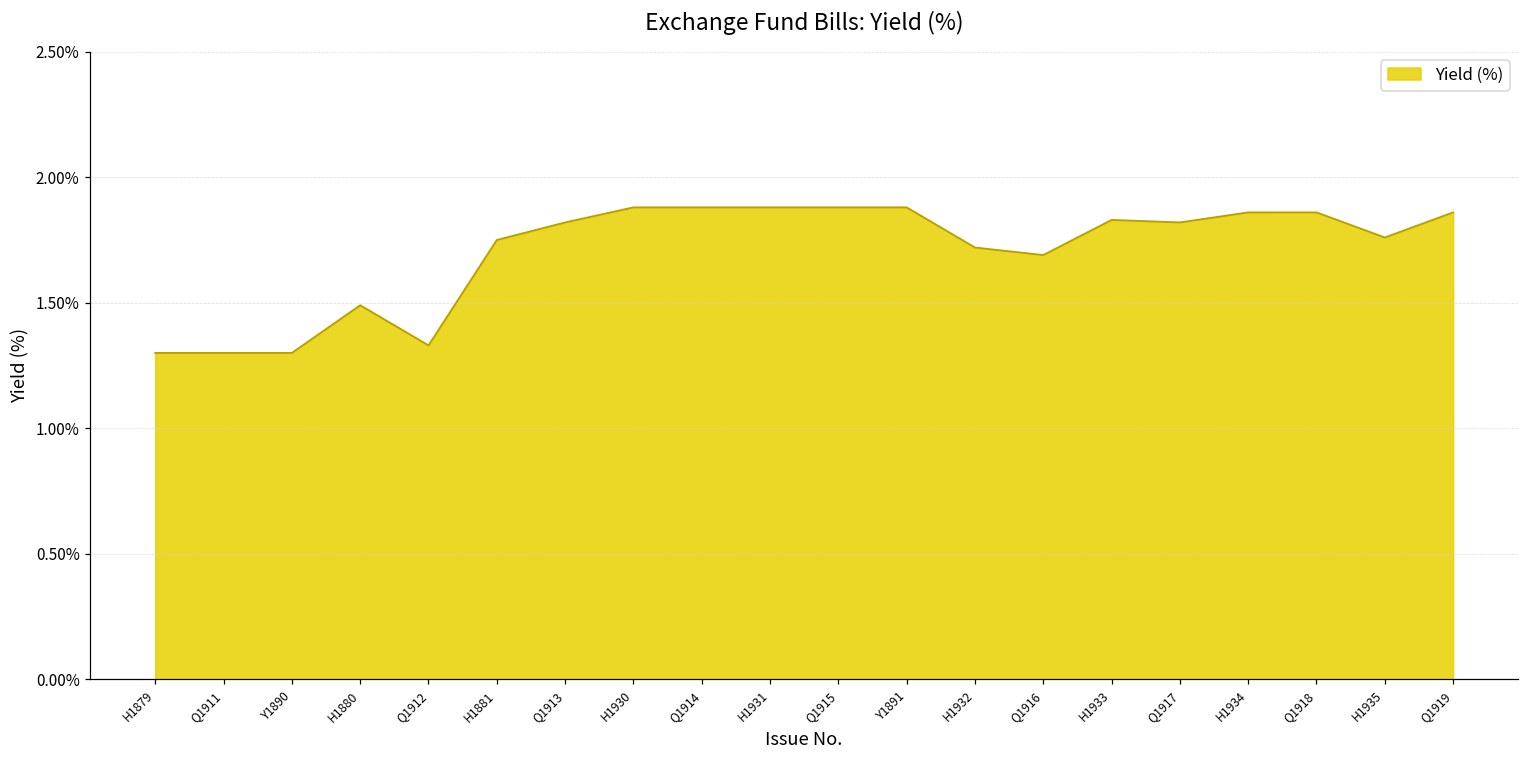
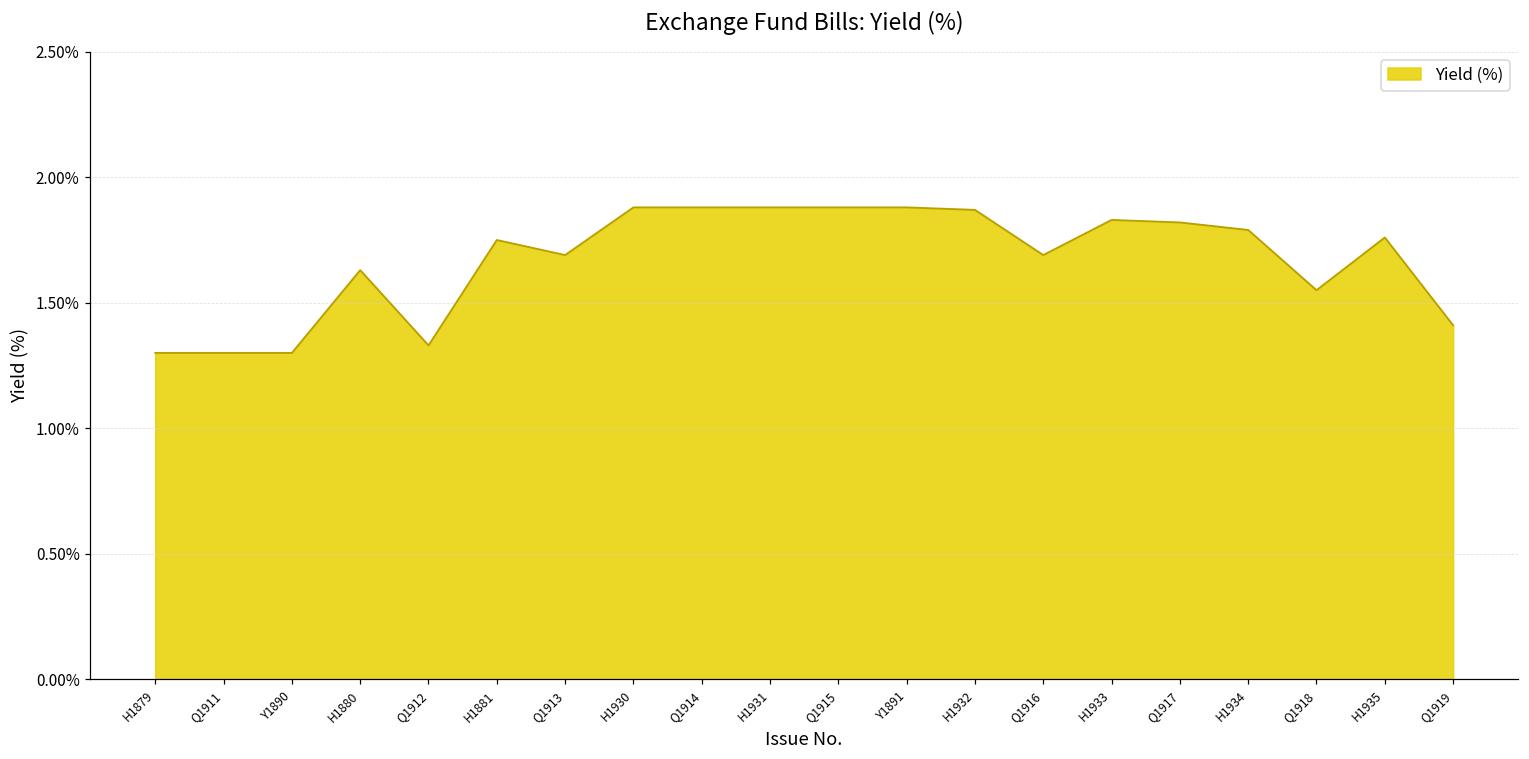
H1880: 1.49% -> 1.63%
Q1913: 1.82% -> 1.69%
H1932: 1.72% -> 1.87%
H1934: 1.86% -> 1.79%
Q1918: 1.86% -> 1.55%
Q1919: 1.86% -> 1.41%
